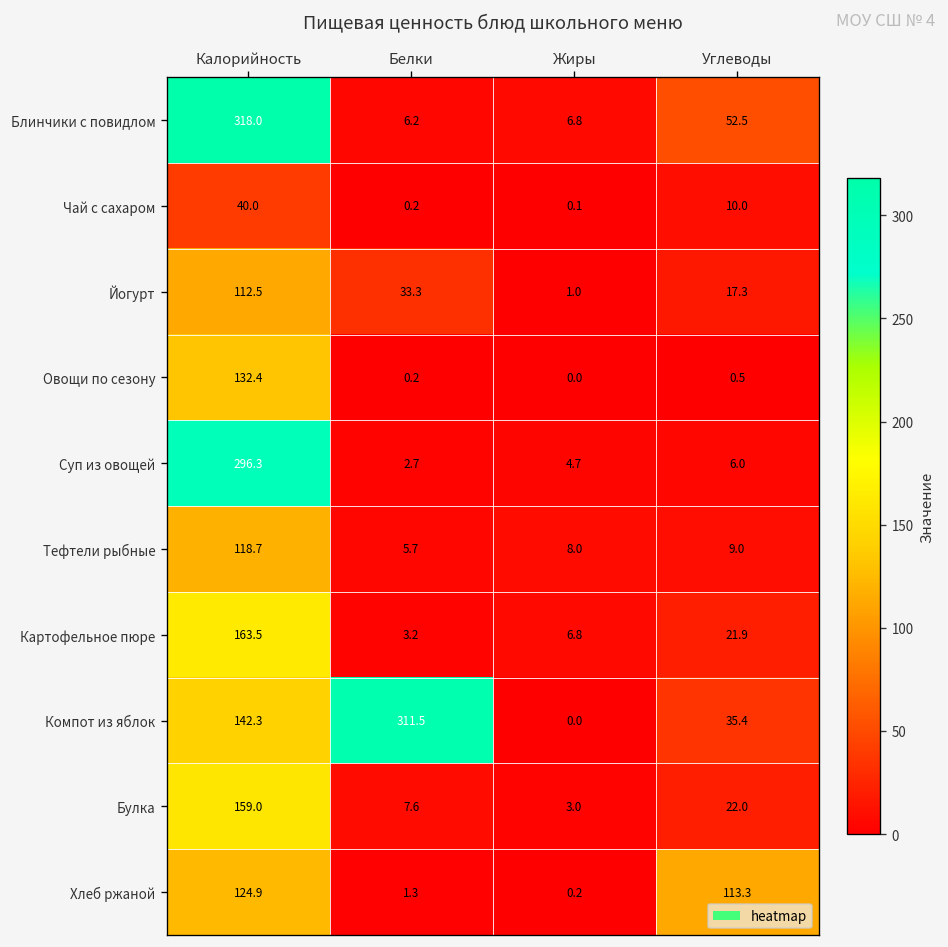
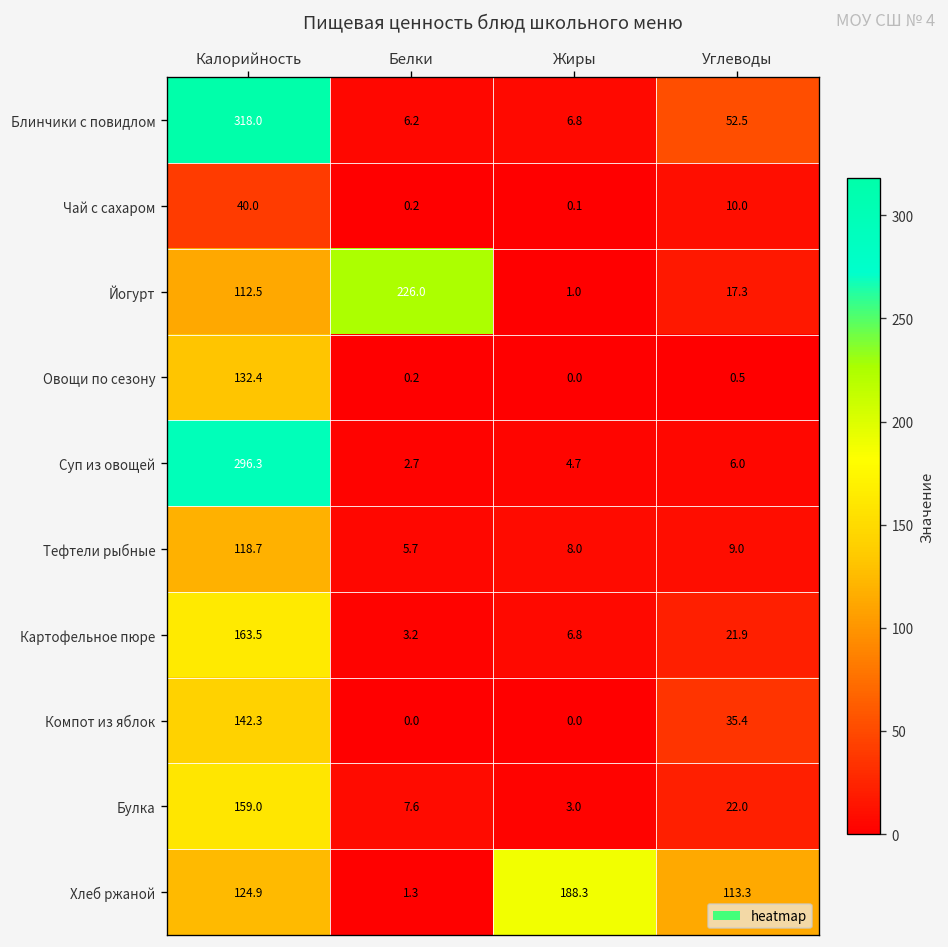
Йогурт, Белки: 33.3 -> 226.0
Компот из яблок, Белки: 311.5 -> 0.0
Хлеб ржаной, Жиры: 0.2 -> 188.3
